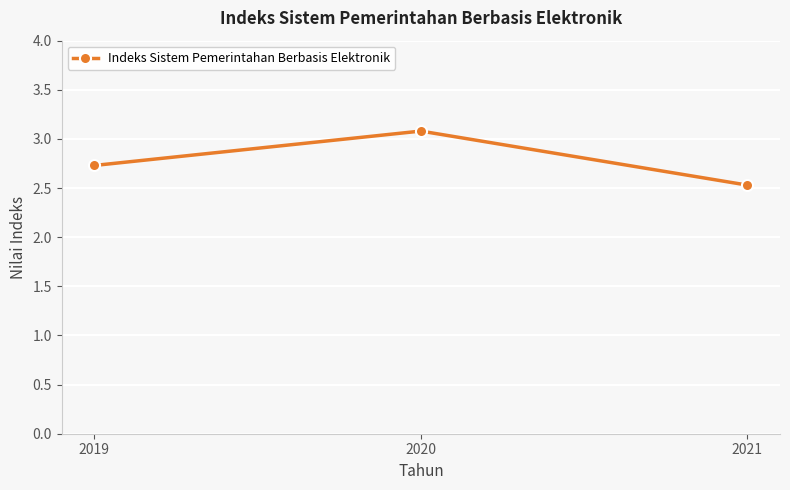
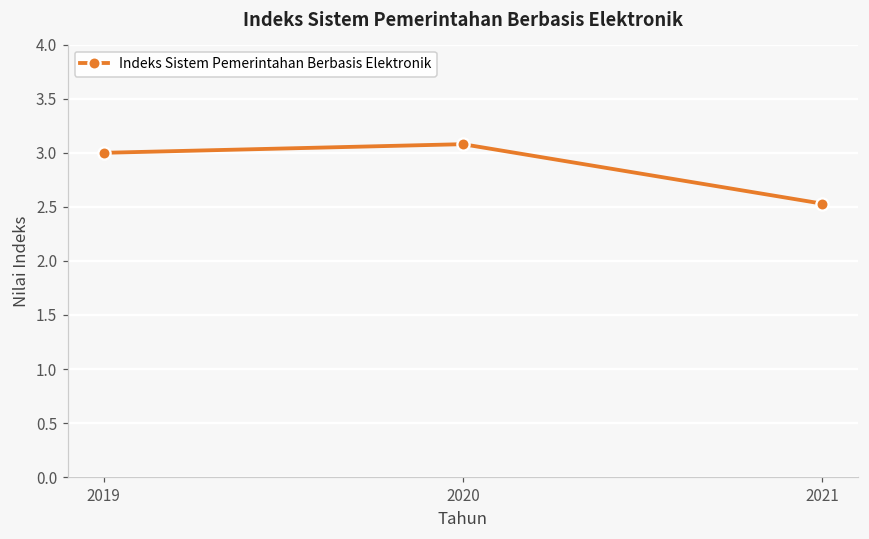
2019: 2.7 -> 3.0
